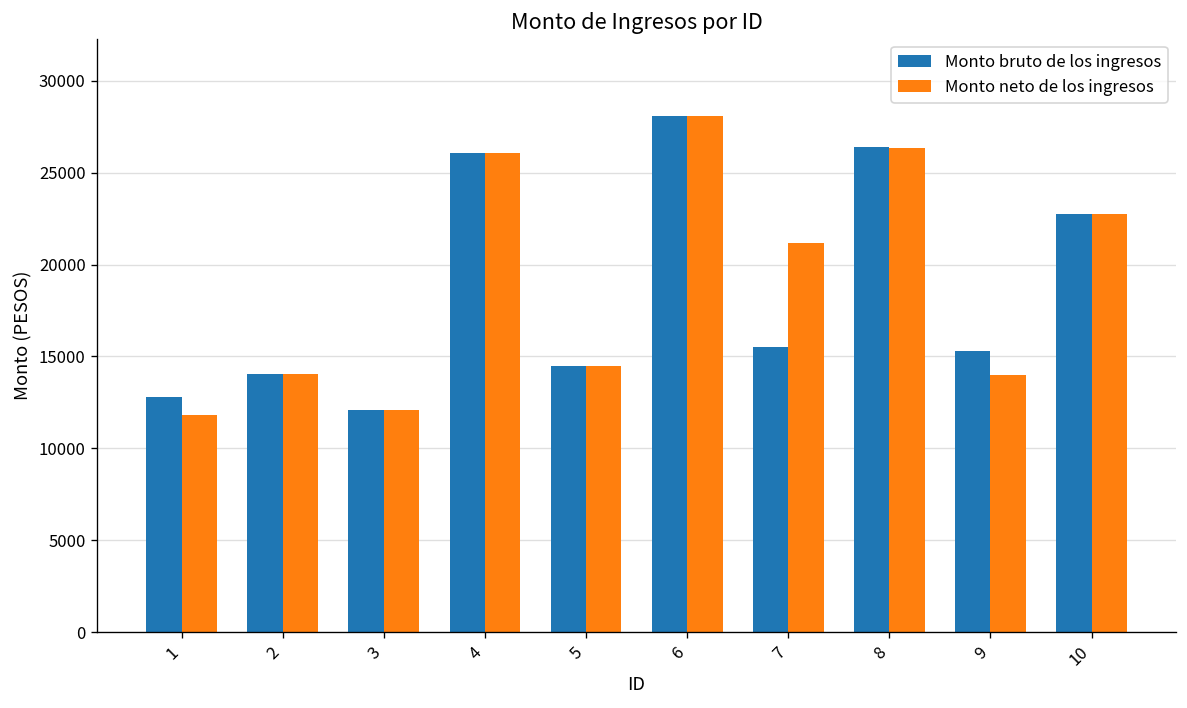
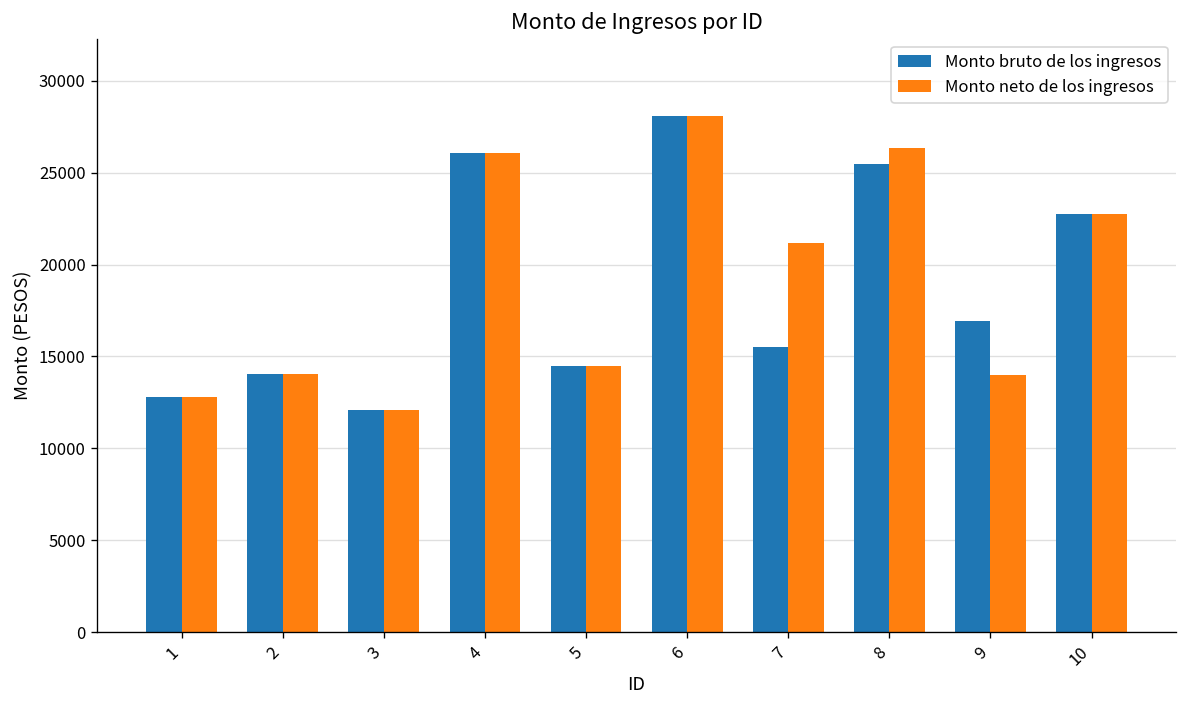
Monto neto de los ingresos, 1: 11800 -> 12800
Monto bruto de los ingresos, 8: 26400 -> 25500
Monto bruto de los ingresos, 9: 15300 -> 17000
